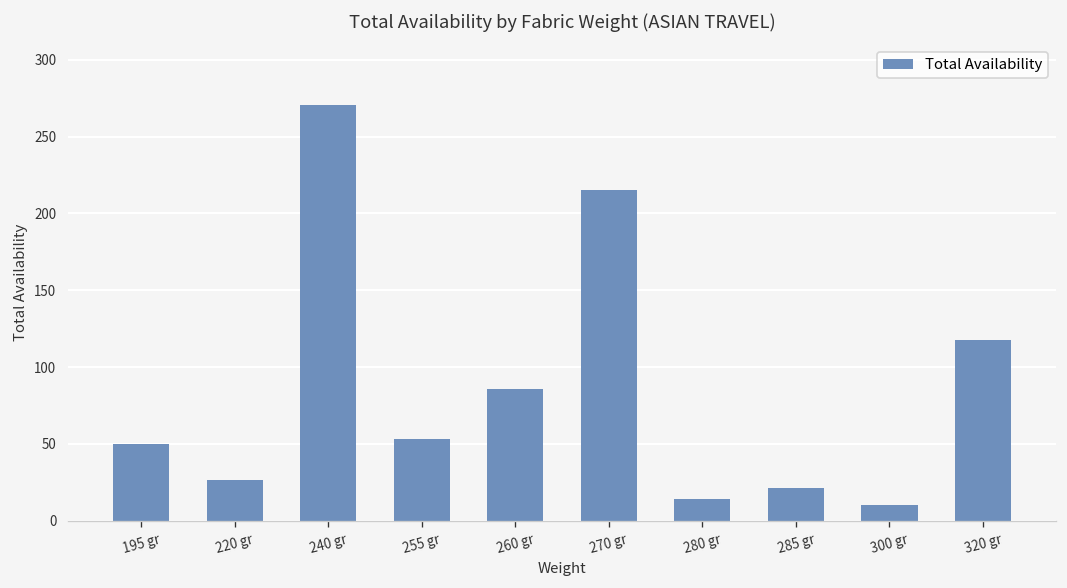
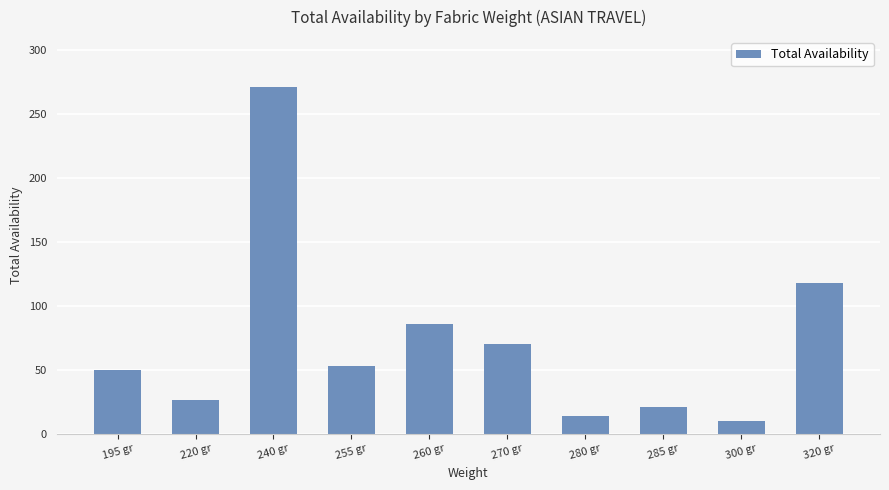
270 gr: 215 -> 70
